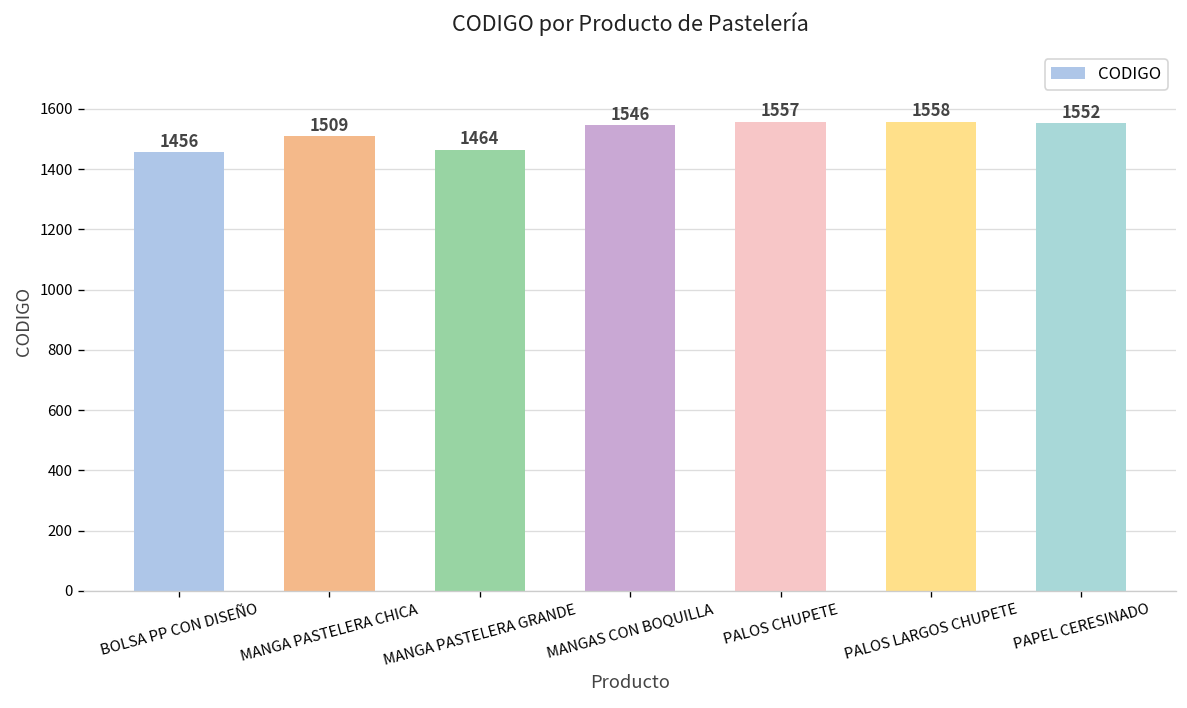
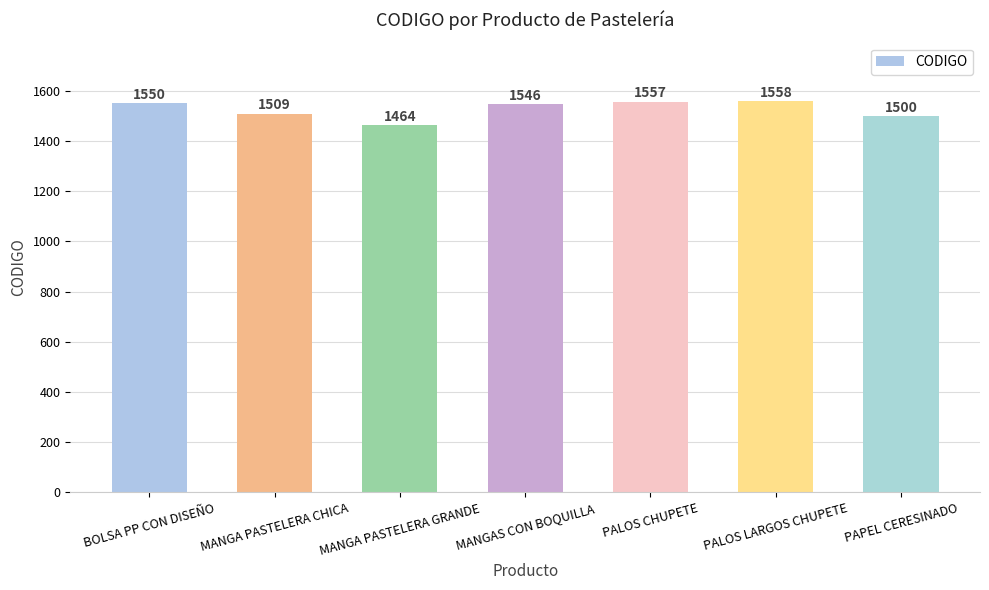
BOLSA PP CON DISEÑO: 1456 -> 1550
PAPEL CERESINADO: 1552 -> 1500
